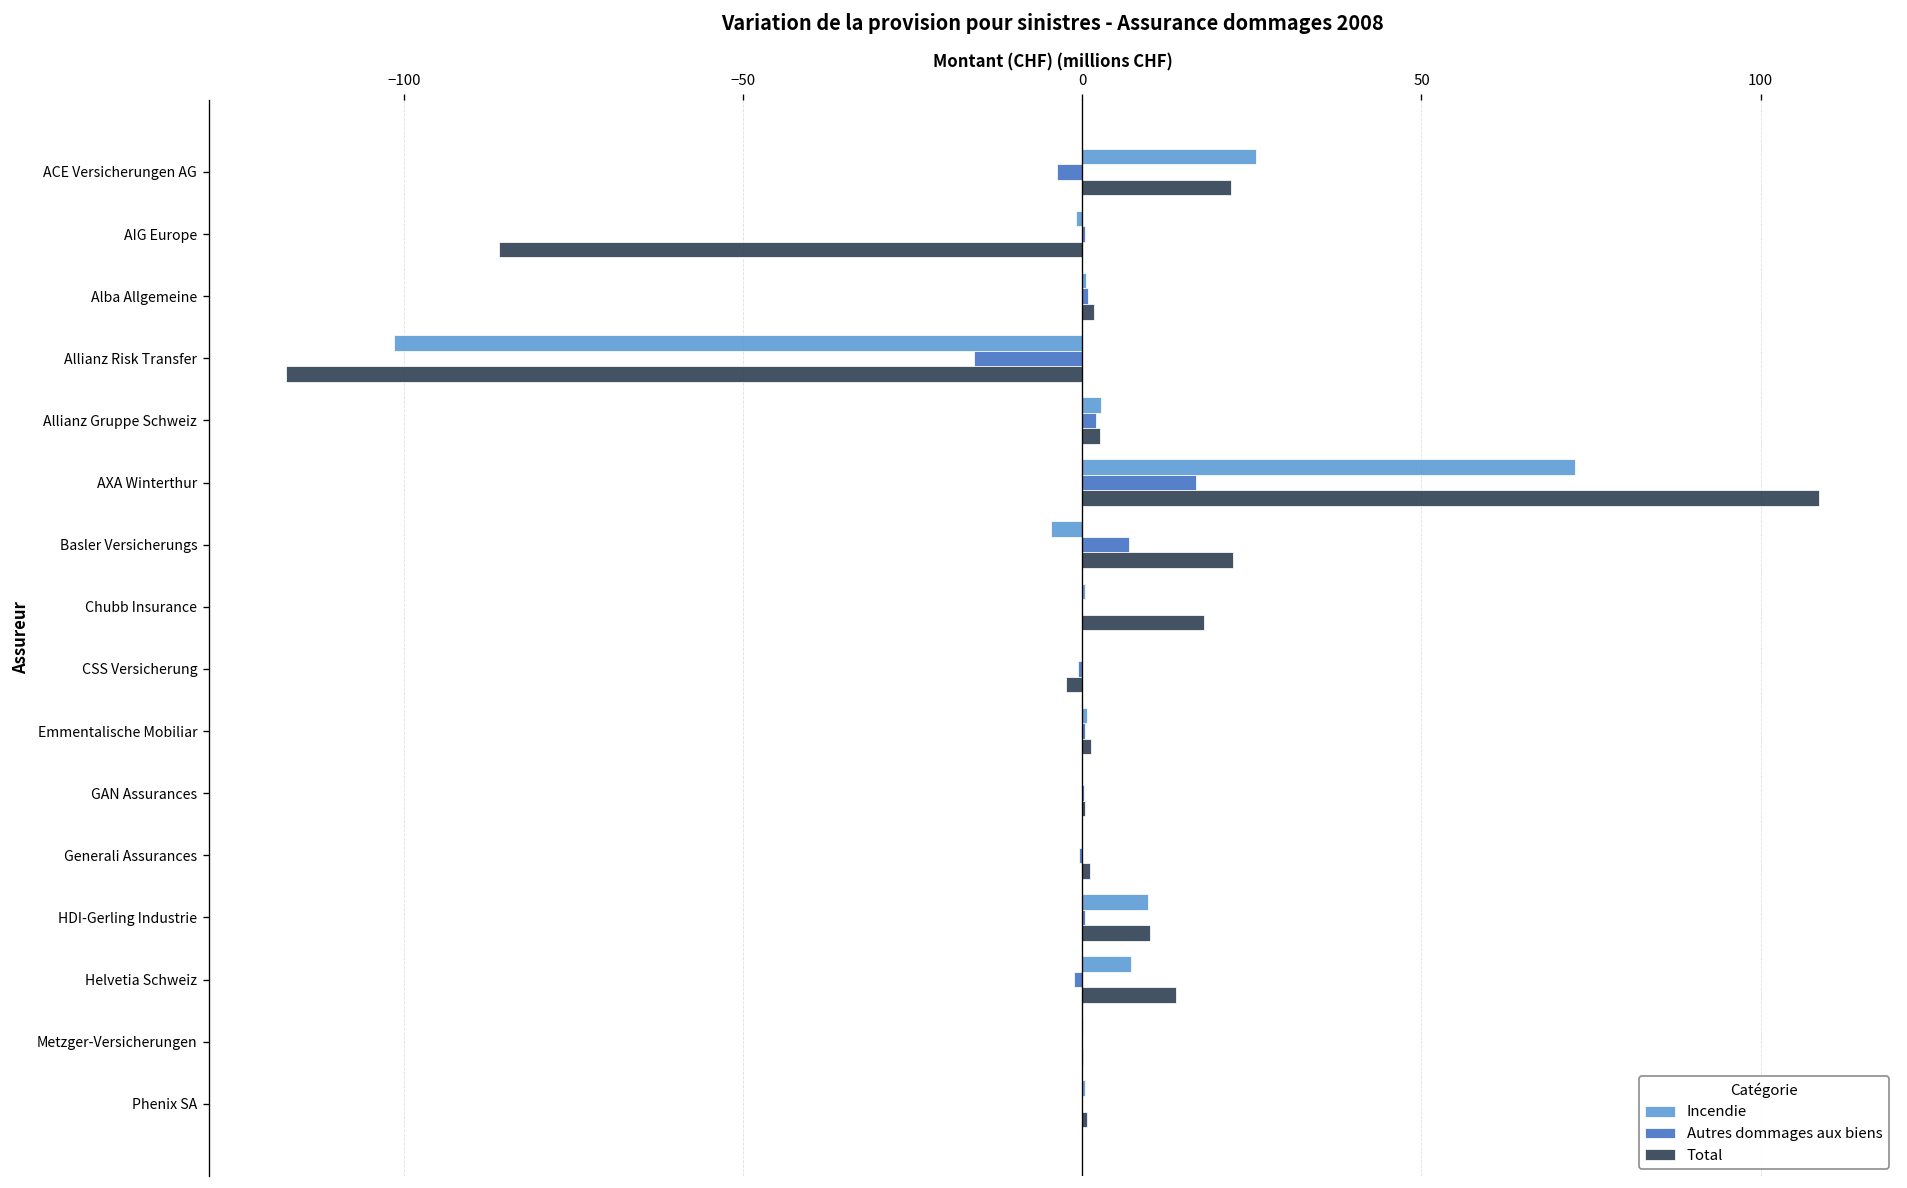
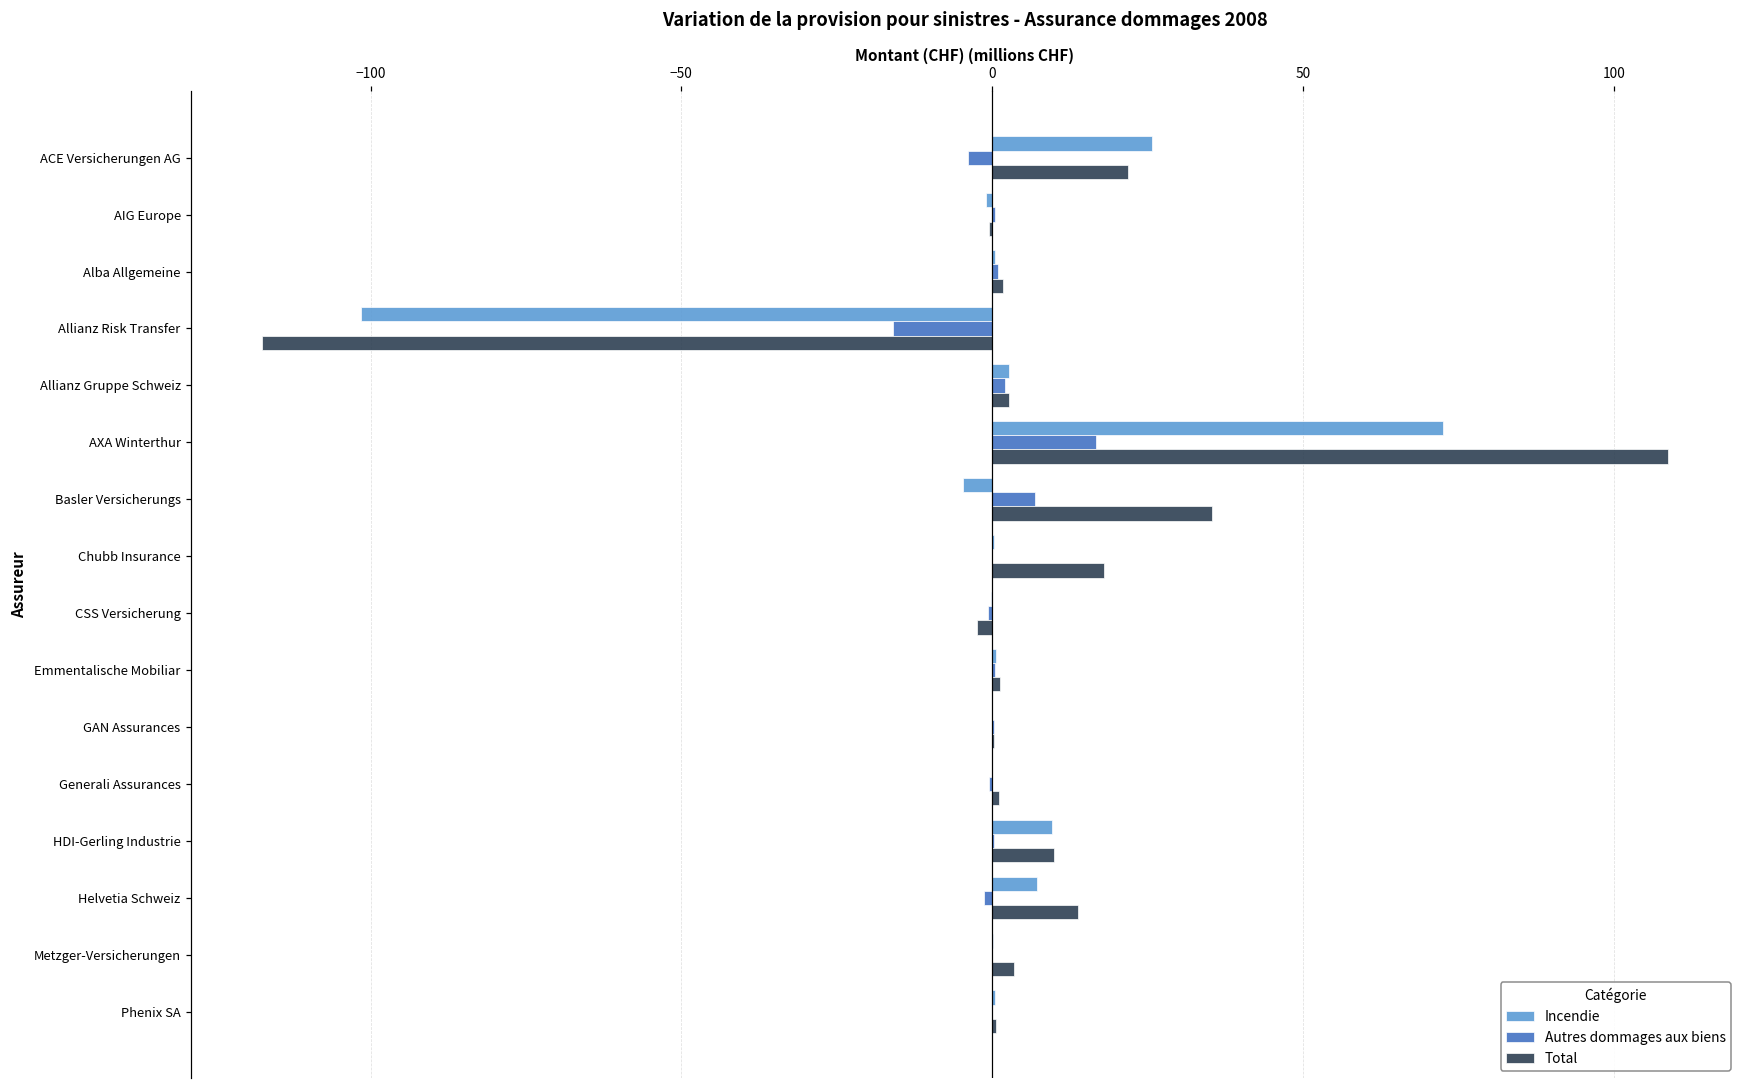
Total, AIG Europe: -86 -> -1
Total, Basler Versicherungs: 22 -> 35
Total, Metzger-Versicherungen: 0 -> 4
